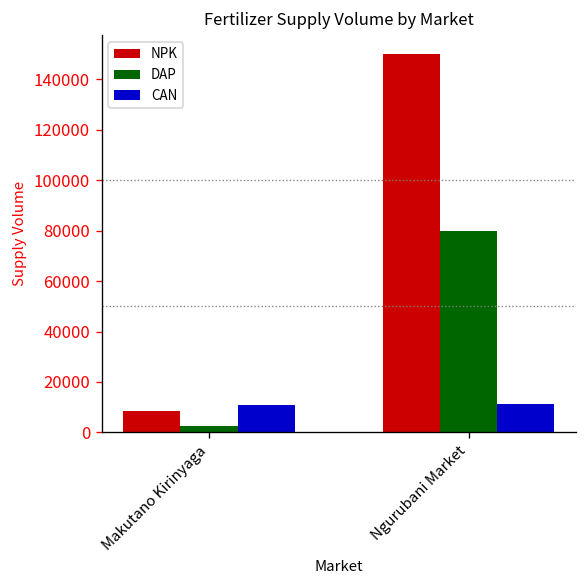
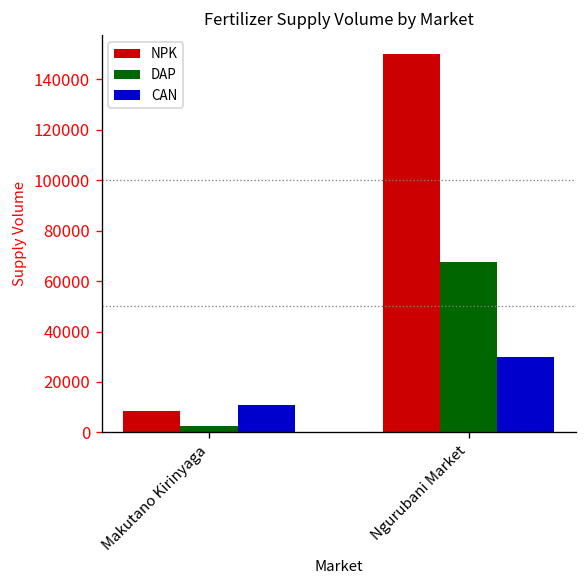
DAP, Ngurubani Market: 80000 -> 68000
CAN, Ngurubani Market: 11000 -> 30000
